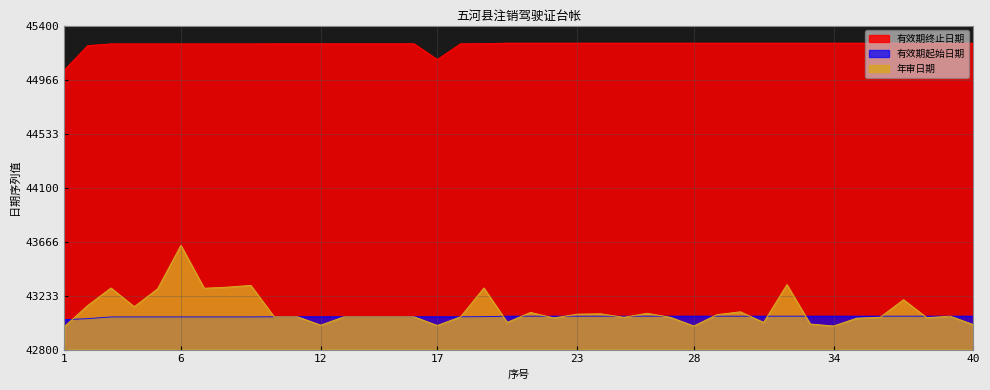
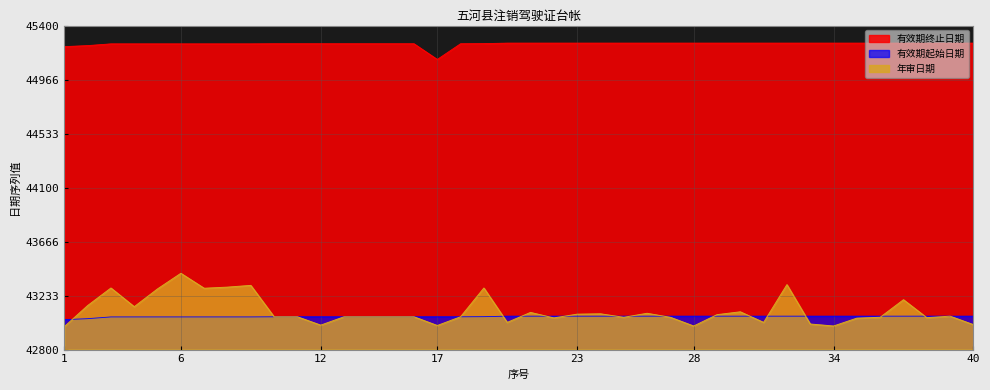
有效期终止日期, 1: 45040 -> 45230
年审日期, 6: 43640 -> 43410
